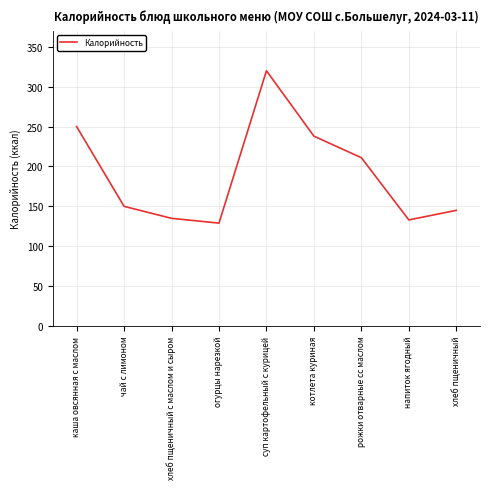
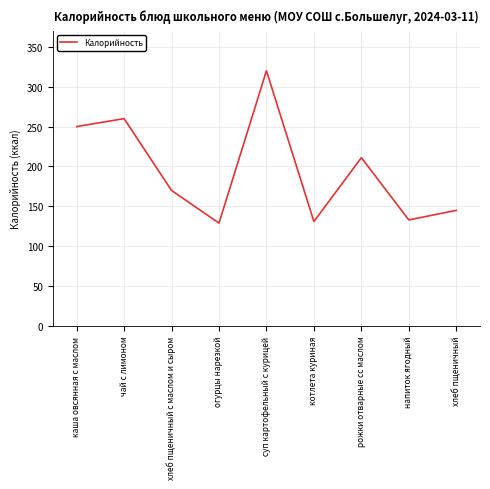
чай с лимоном: 150 -> 260
хлеб пщеничный с маслом и сыром: 140 -> 170
котлета куриная: 240 -> 130
